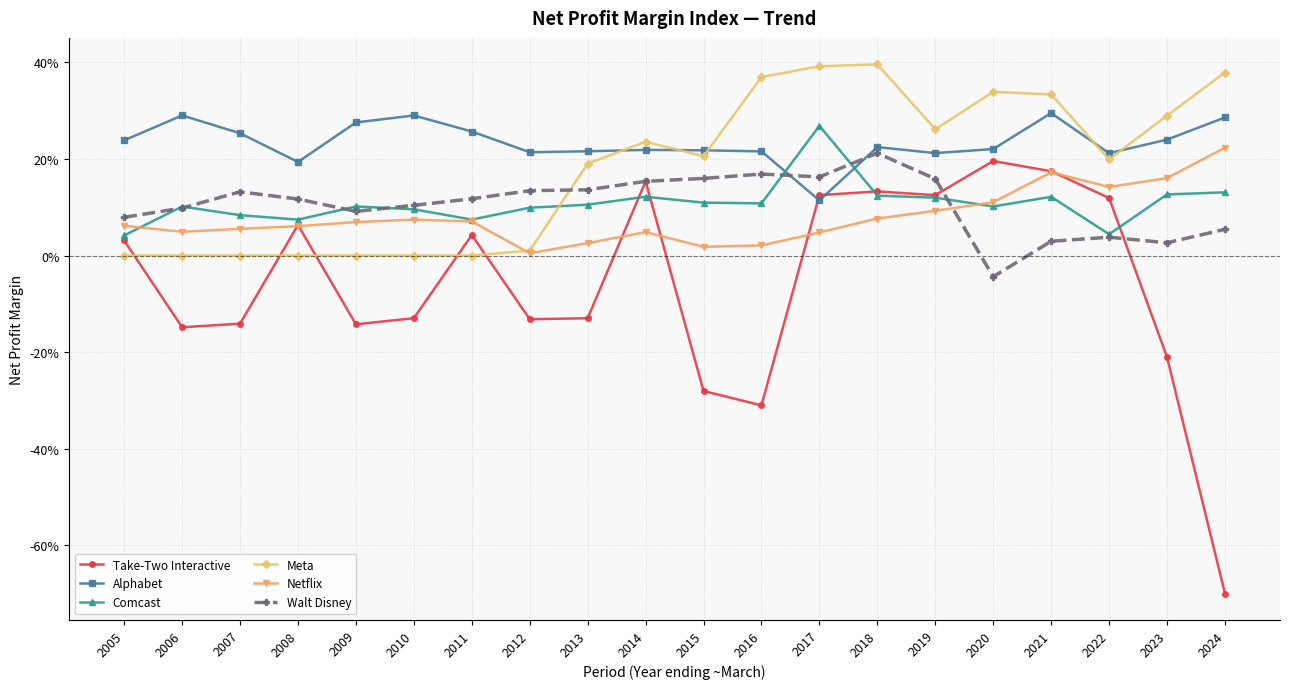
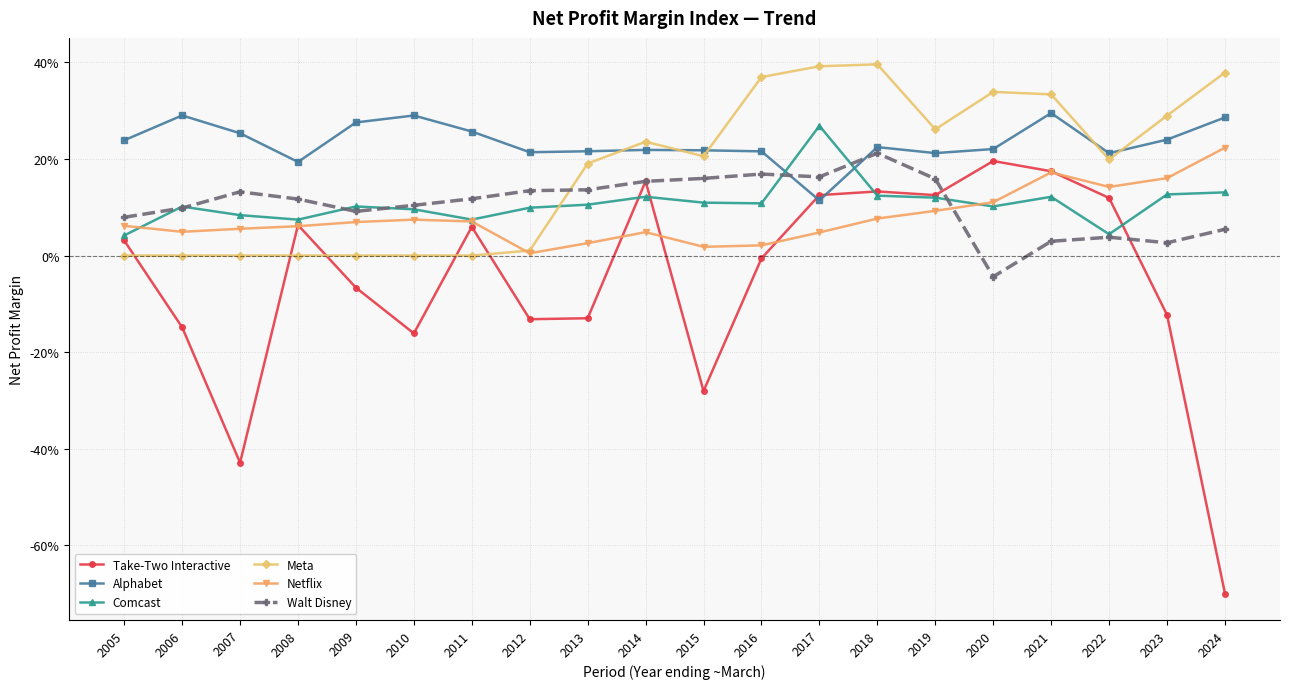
Take-Two Interactive, 2007: -14% -> -43%
Take-Two Interactive, 2009: -14% -> -7%
Take-Two Interactive, 2010: -13% -> -16%
Take-Two Interactive, 2011: 4% -> 6%
Take-Two Interactive, 2016: -31% -> -1%
Take-Two Interactive, 2023: -21% -> -12%
